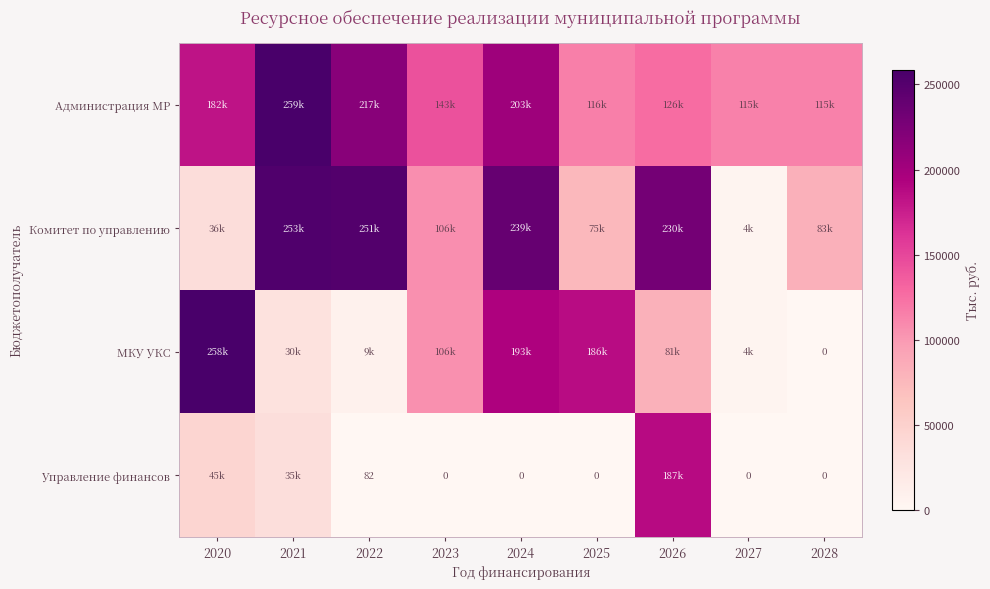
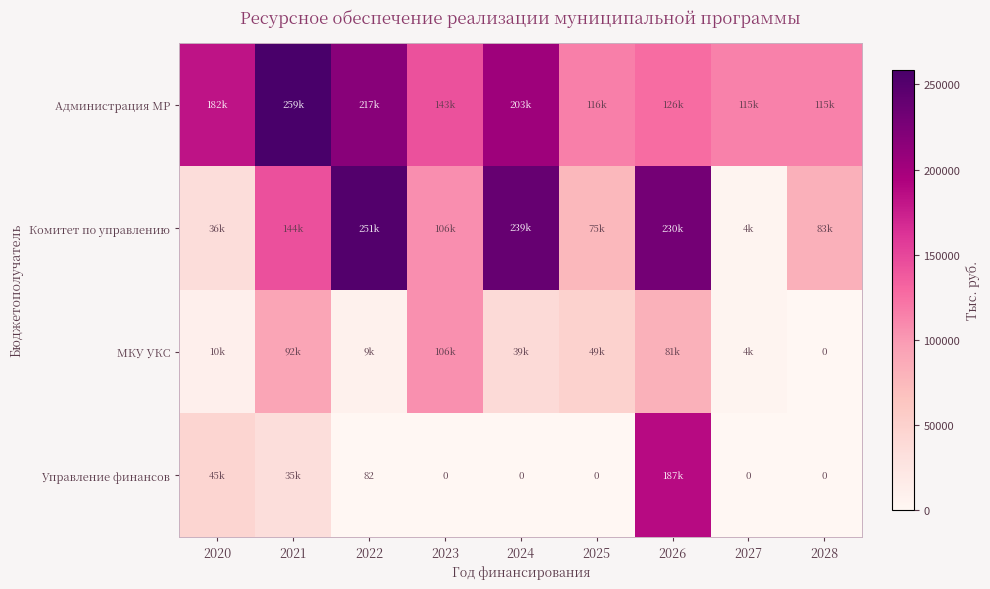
Комитет по управлению, 2021: 253k -> 144k
МКУ УКС, 2020: 258k -> 10k
МКУ УКС, 2021: 30k -> 92k
МКУ УКС, 2024: 193k -> 39k
МКУ УКС, 2025: 186k -> 49k
